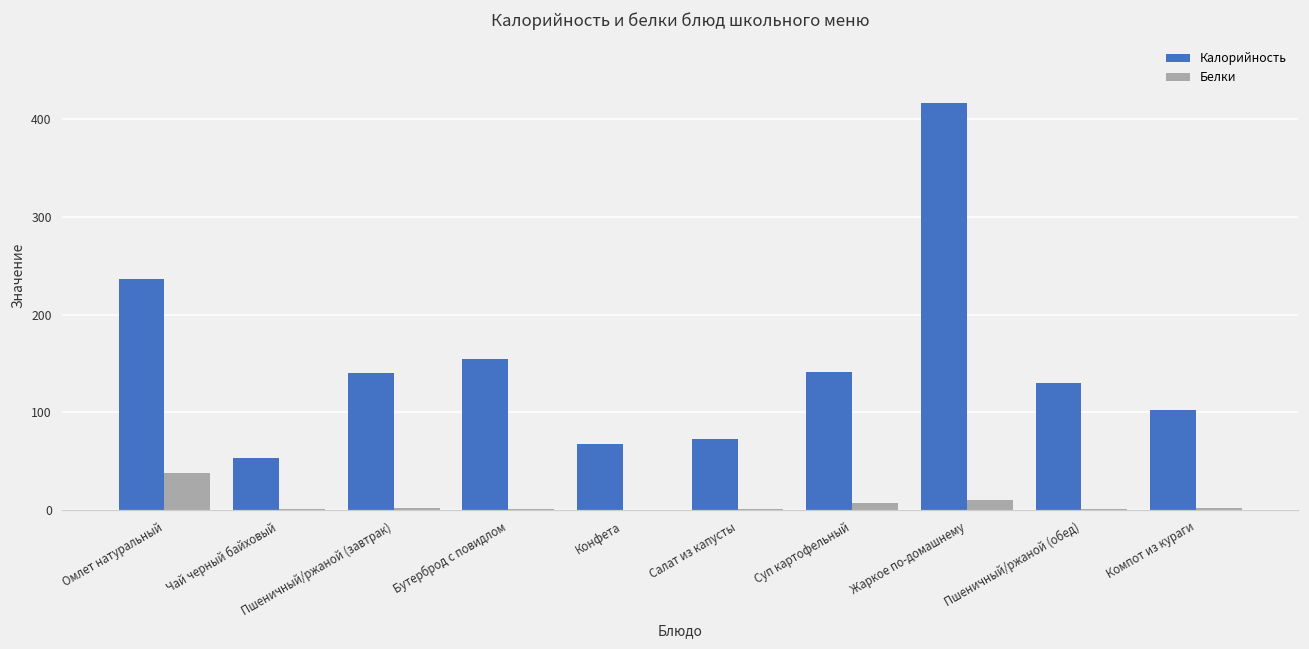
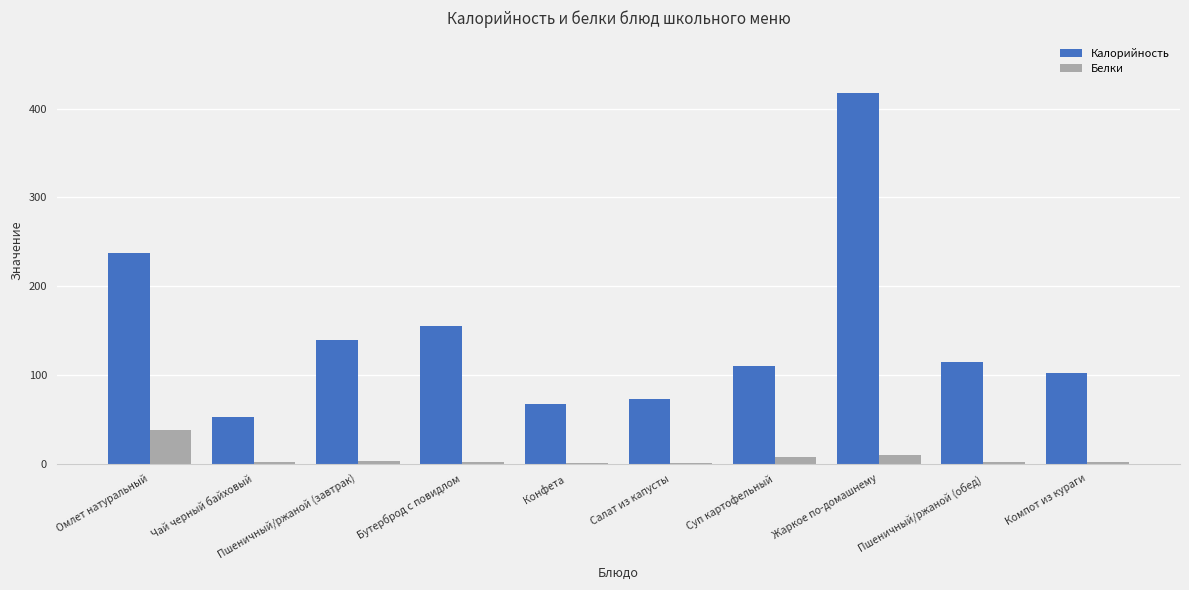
Калорийность, Суп картофельный: 140 -> 110
Калорийность, Пшеничный/ржаной (обед): 130 -> 110
